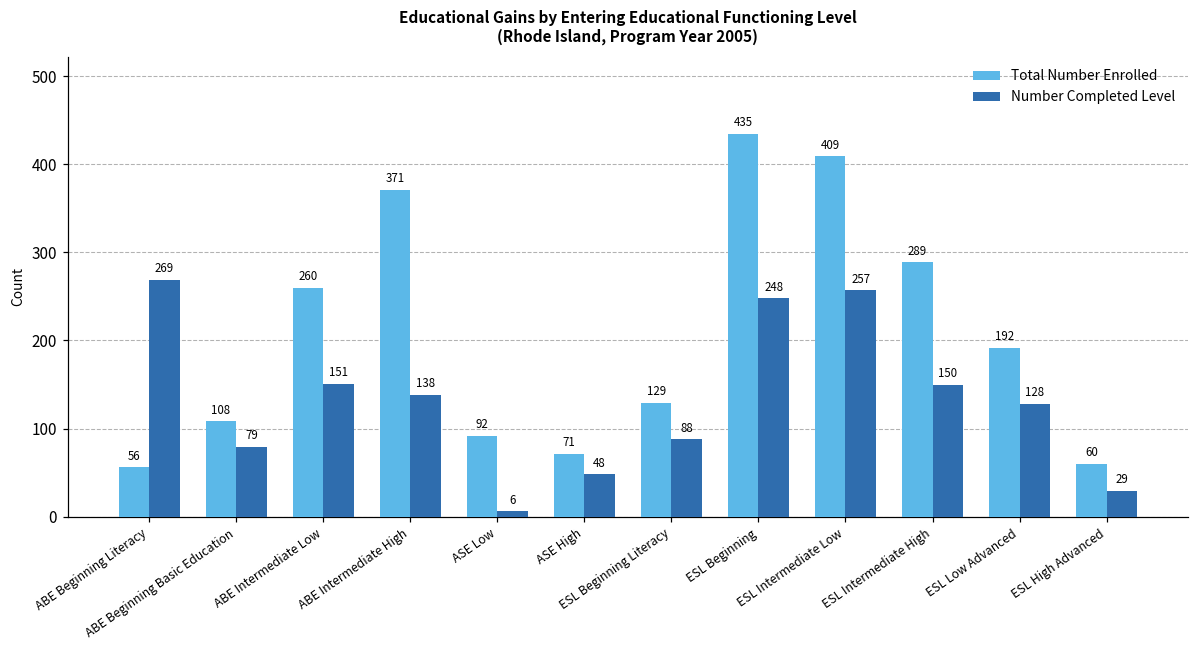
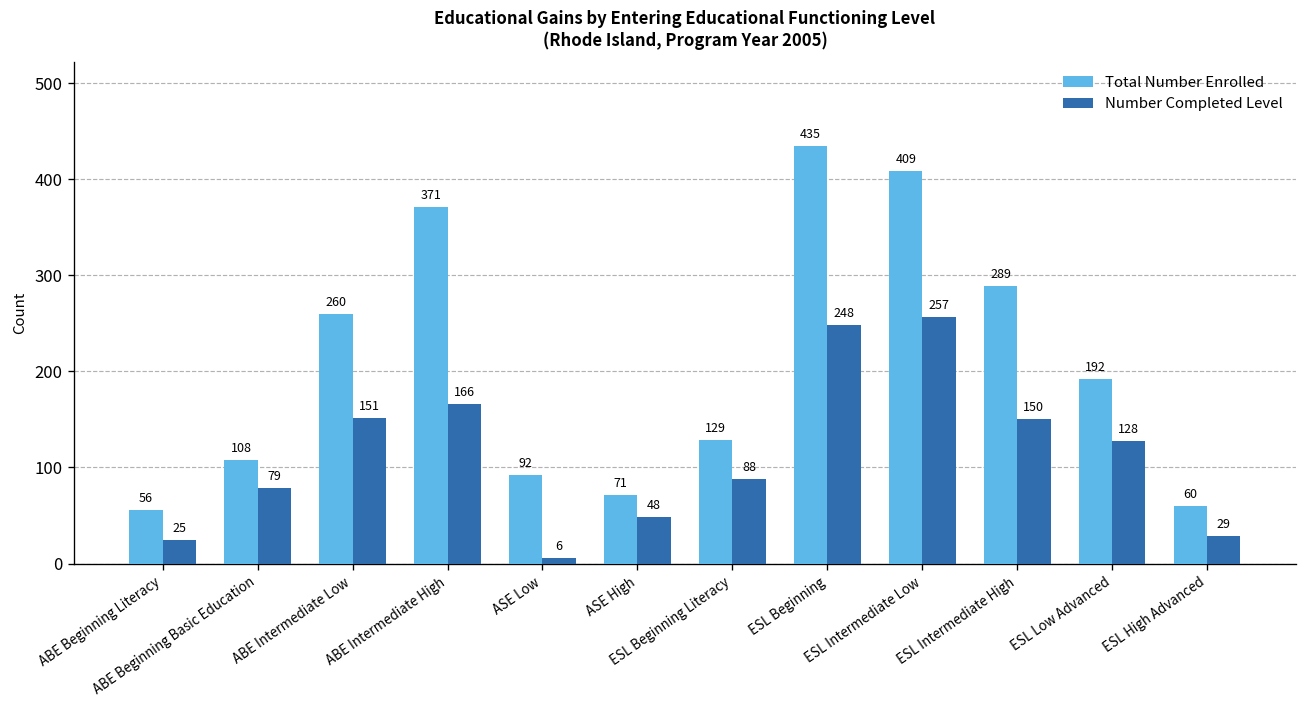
Number Completed Level, ABE Beginning Literacy: 269 -> 25
Number Completed Level, ABE Intermediate High: 138 -> 166
